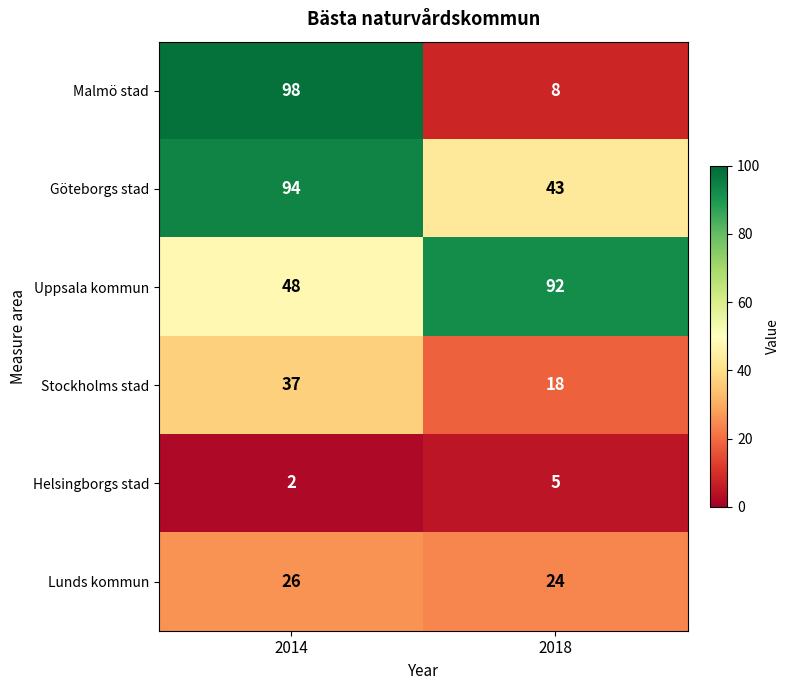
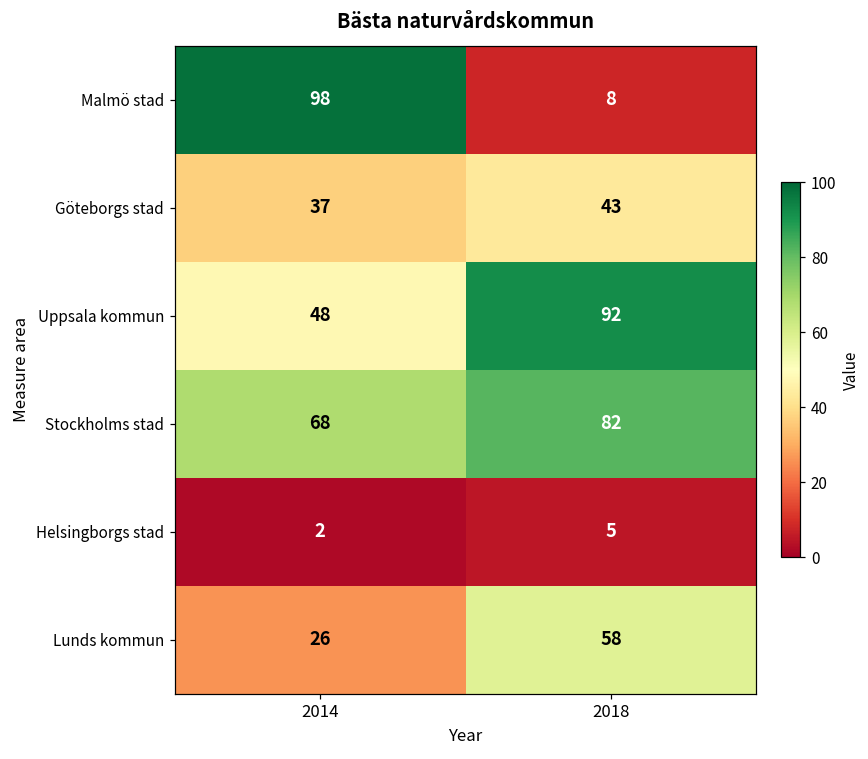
Göteborgs stad, 2014: 94 -> 37
Stockholms stad, 2014: 37 -> 68
Stockholms stad, 2018: 18 -> 82
Lunds kommun, 2018: 24 -> 58
